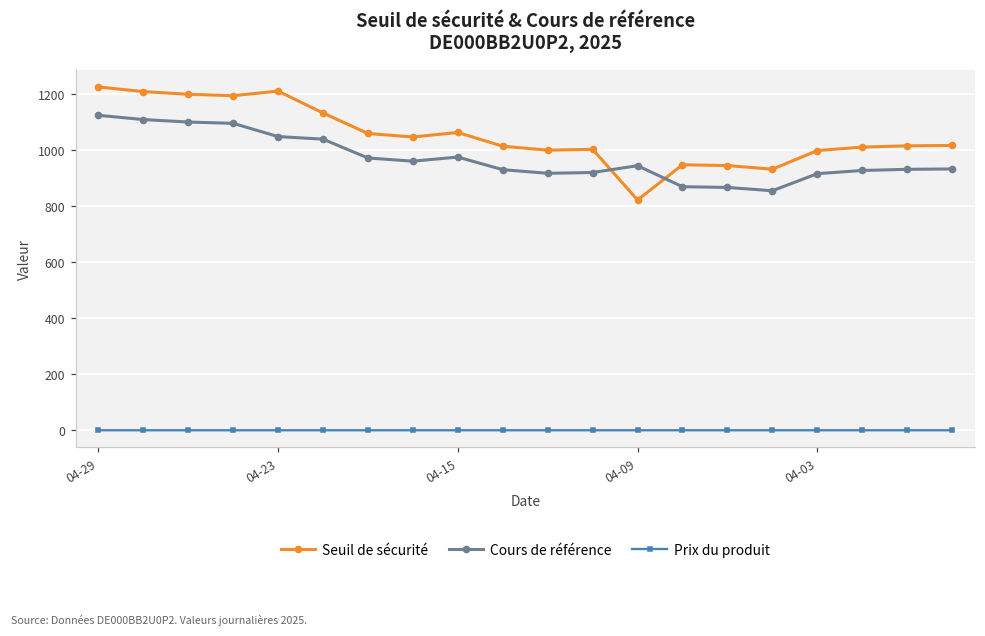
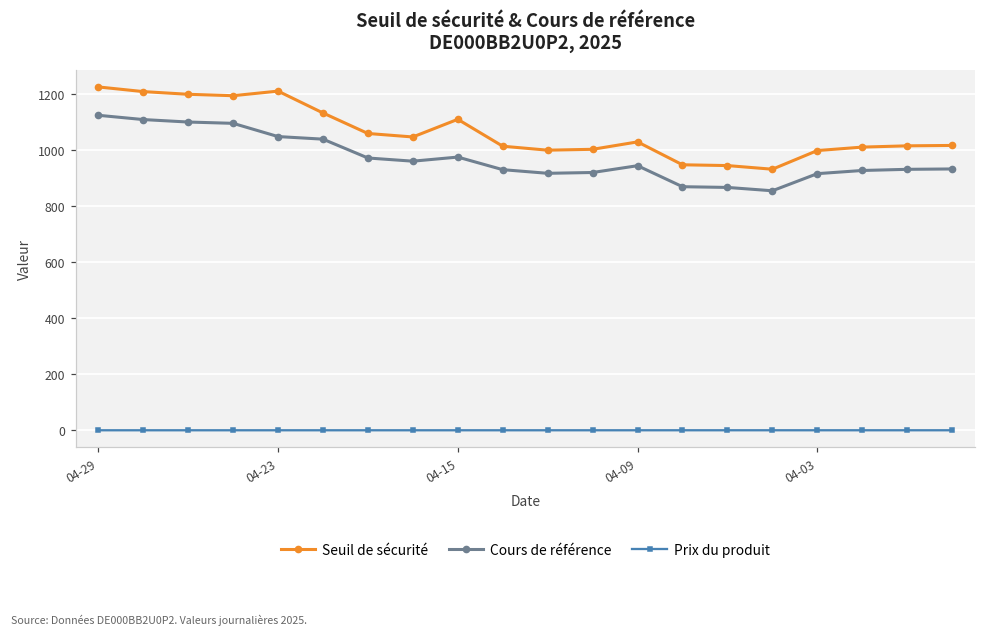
Seuil de sécurité, 04-15: 1060 -> 1110
Seuil de sécurité, 04-09: 820 -> 1030
